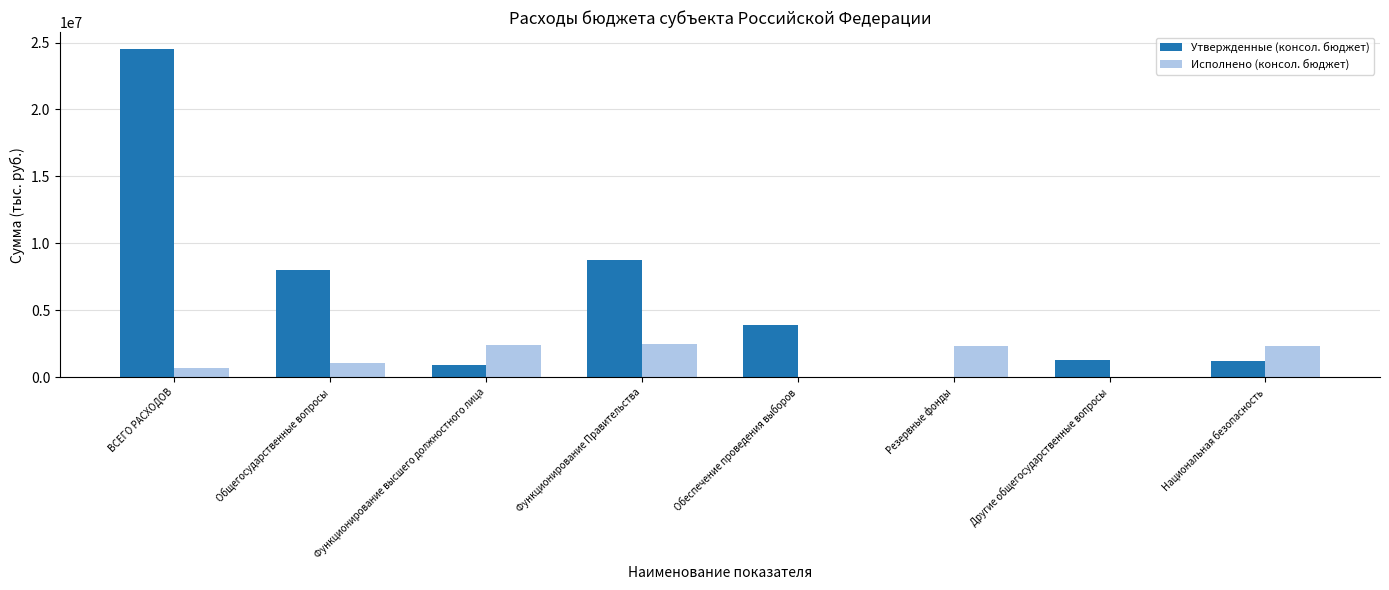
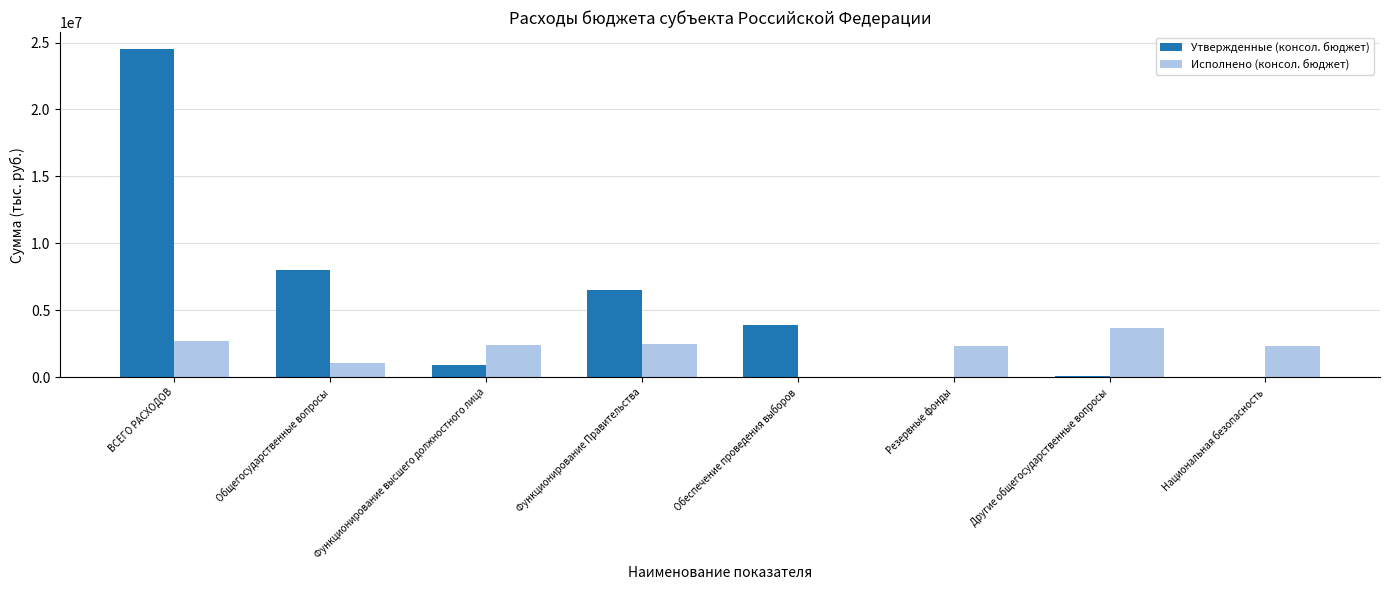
Исполнено (консол. бюджет), ВСЕГО РАСХОДОВ: 700000 -> 2700000
Утвержденные (консол. бюджет), Функционирование Правительства: 8700000 -> 6500000
Утвержденные (консол. бюджет), Другие общегосударственные вопросы: 1300000 -> 100000
Исполнено (консол. бюджет), Другие общегосударственные вопросы: 0 -> 3700000
Утвержденные (консол. бюджет), Национальная безопасность: 1200000 -> 0
